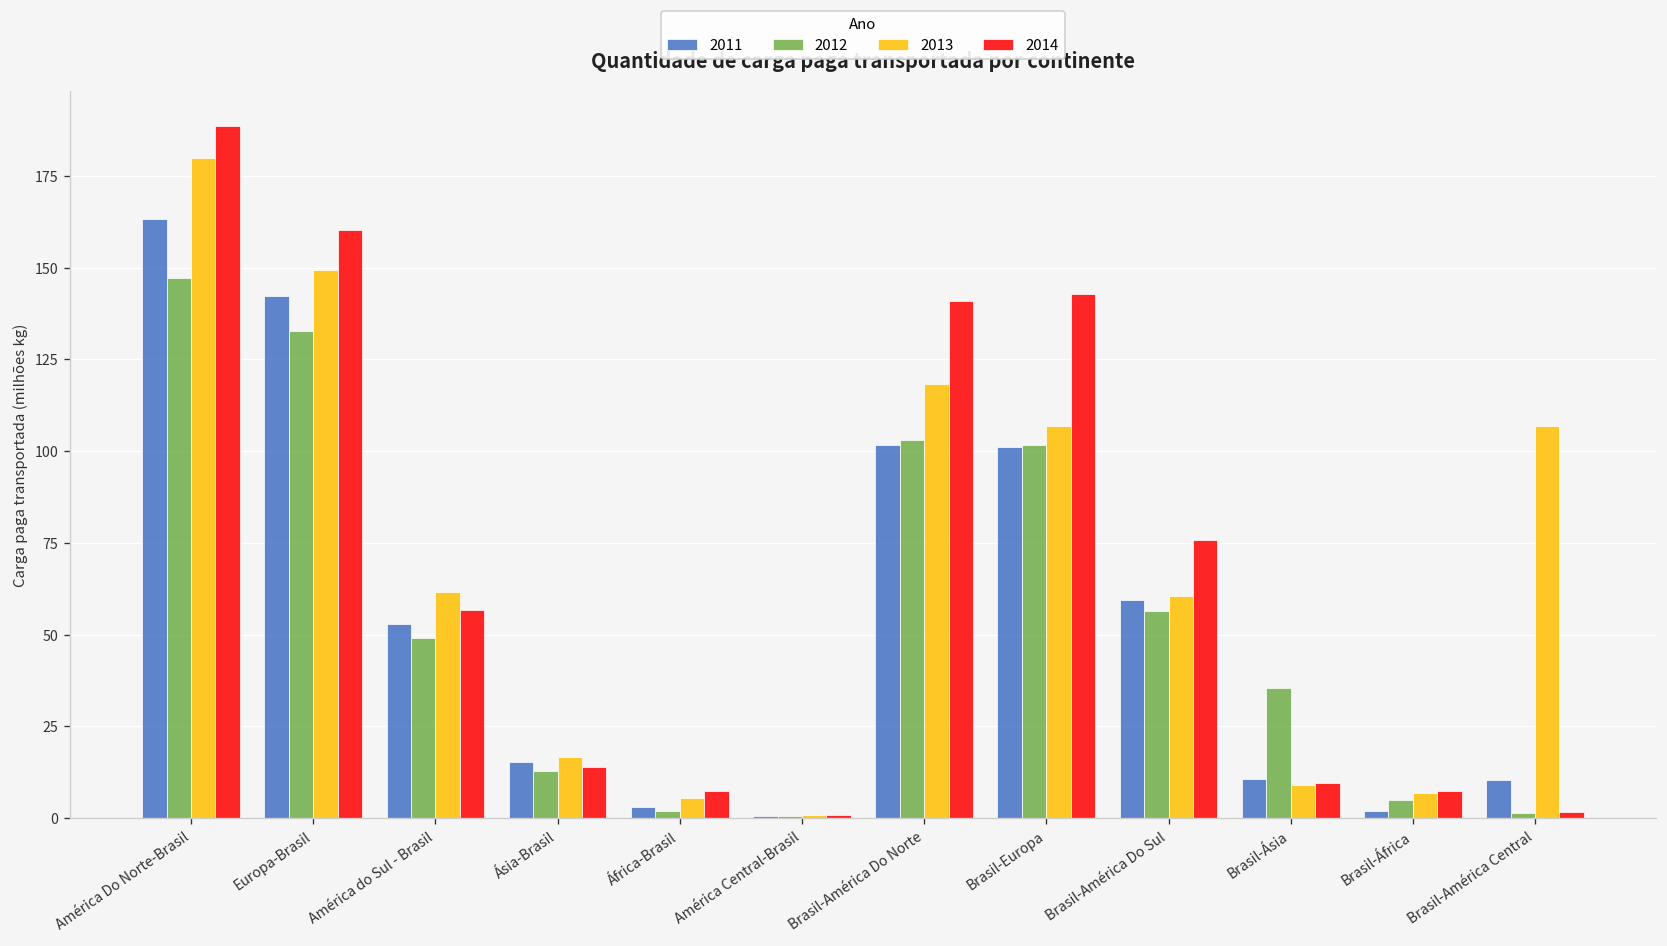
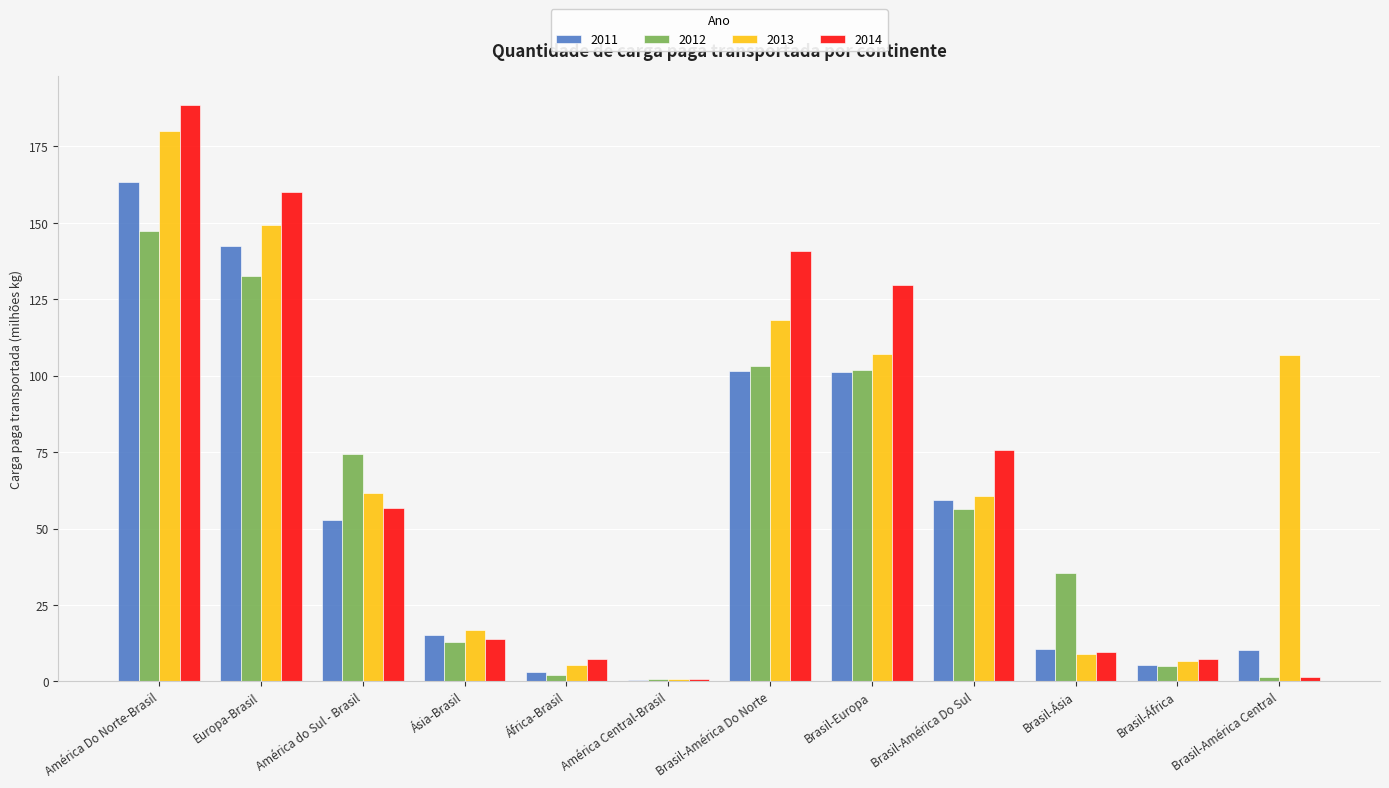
2012, América do Sul - Brasil: 49 -> 74
2014, Brasil-Europa: 143 -> 130
2011, Brasil-África: 2 -> 6
